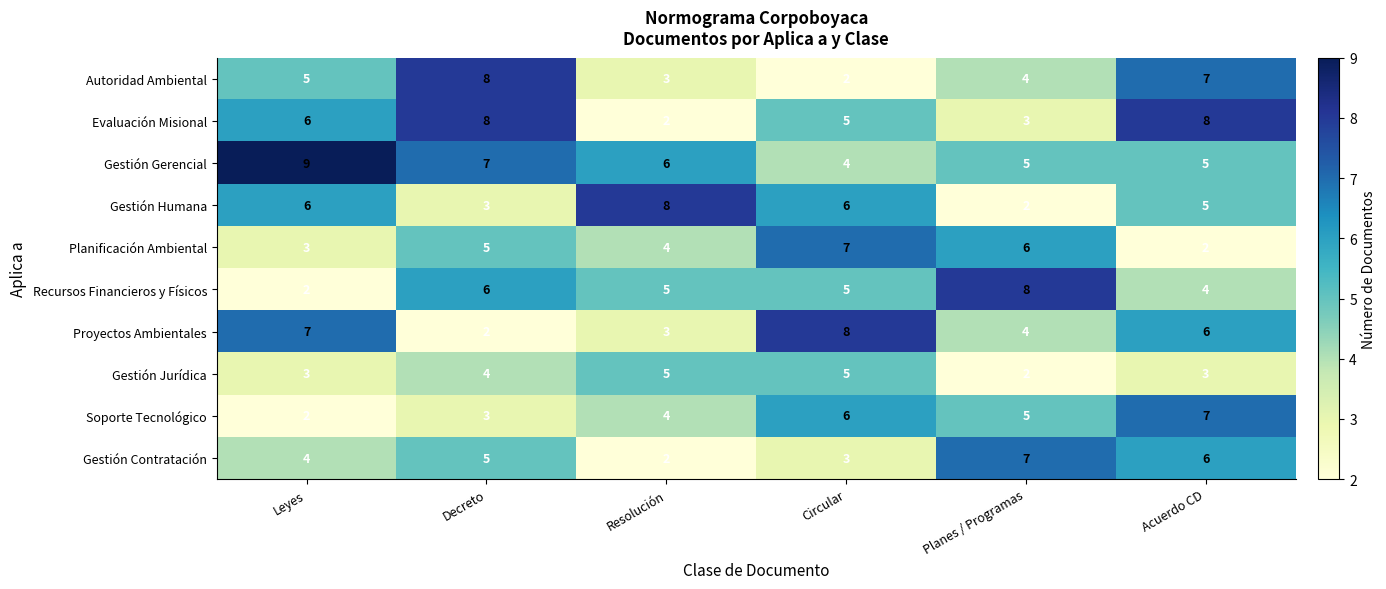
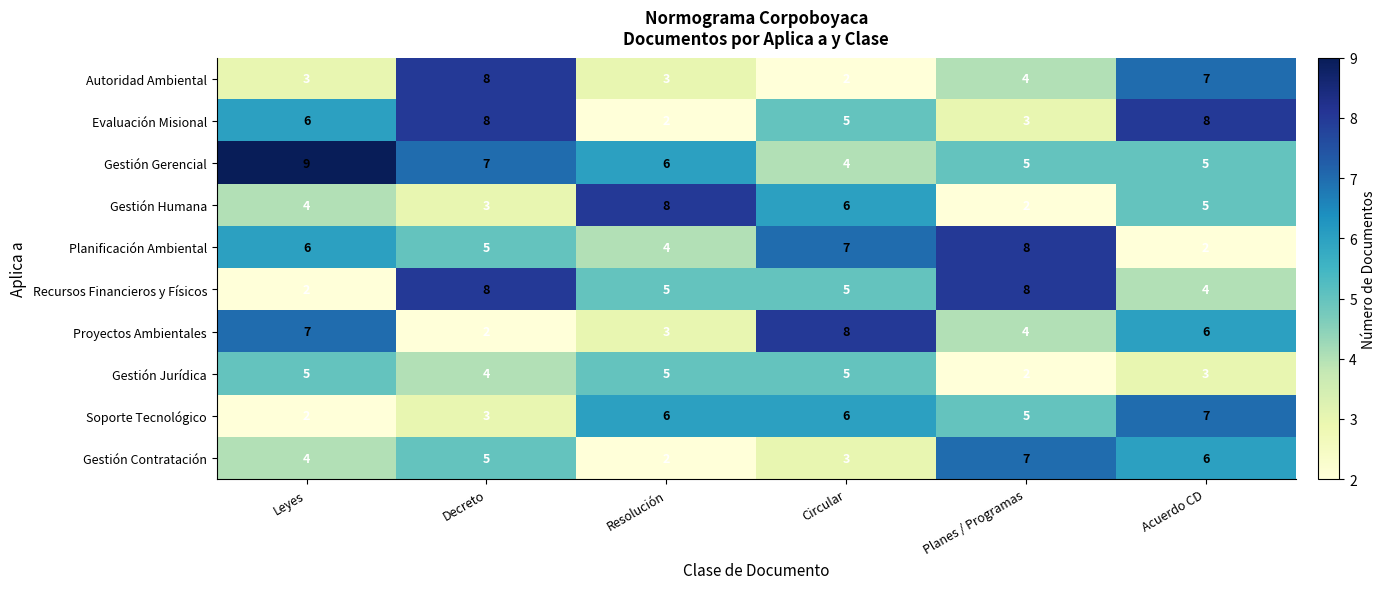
Autoridad Ambiental, Leyes: 5 -> 3
Gestión Humana, Leyes: 6 -> 4
Planificación Ambiental, Leyes: 3 -> 6
Planificación Ambiental, Planes / Programas: 6 -> 8
Recursos Financieros y Físicos, Decreto: 6 -> 8
Gestión Jurídica, Leyes: 3 -> 5
Soporte Tecnológico, Resolución: 4 -> 6
